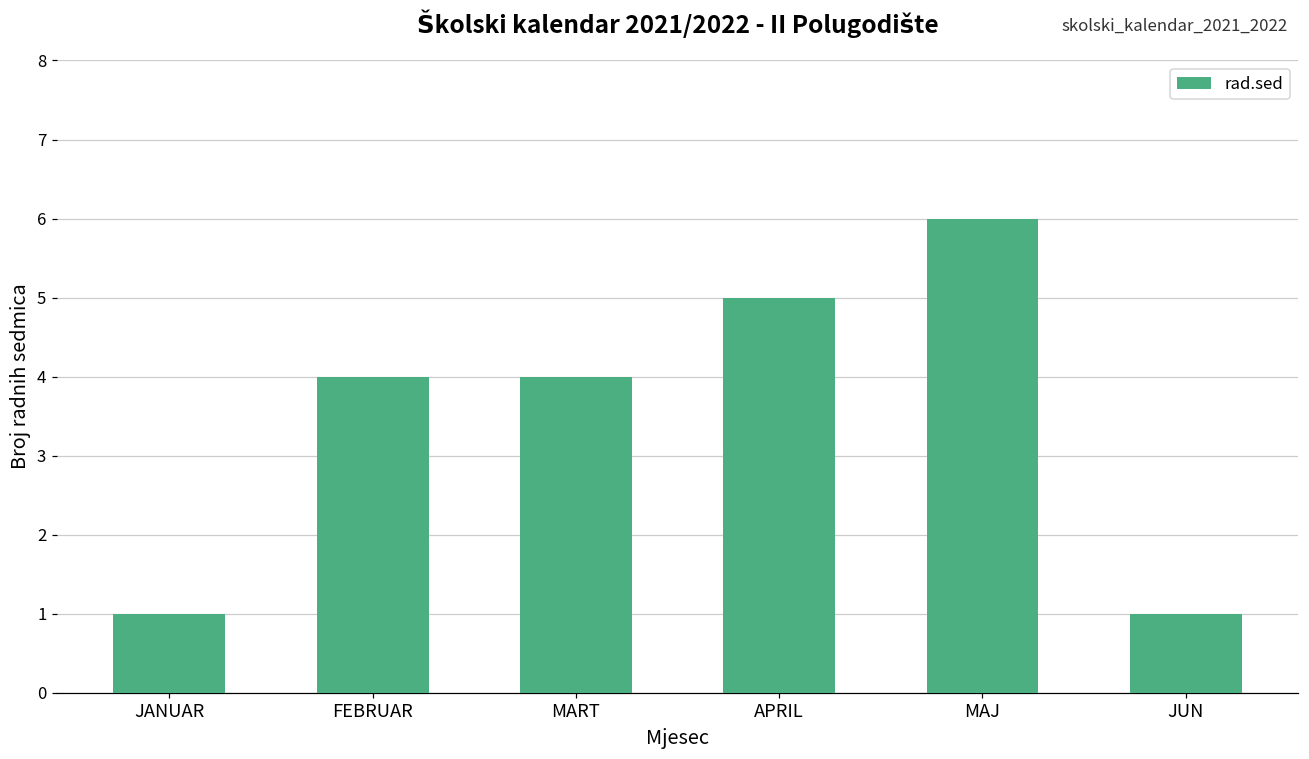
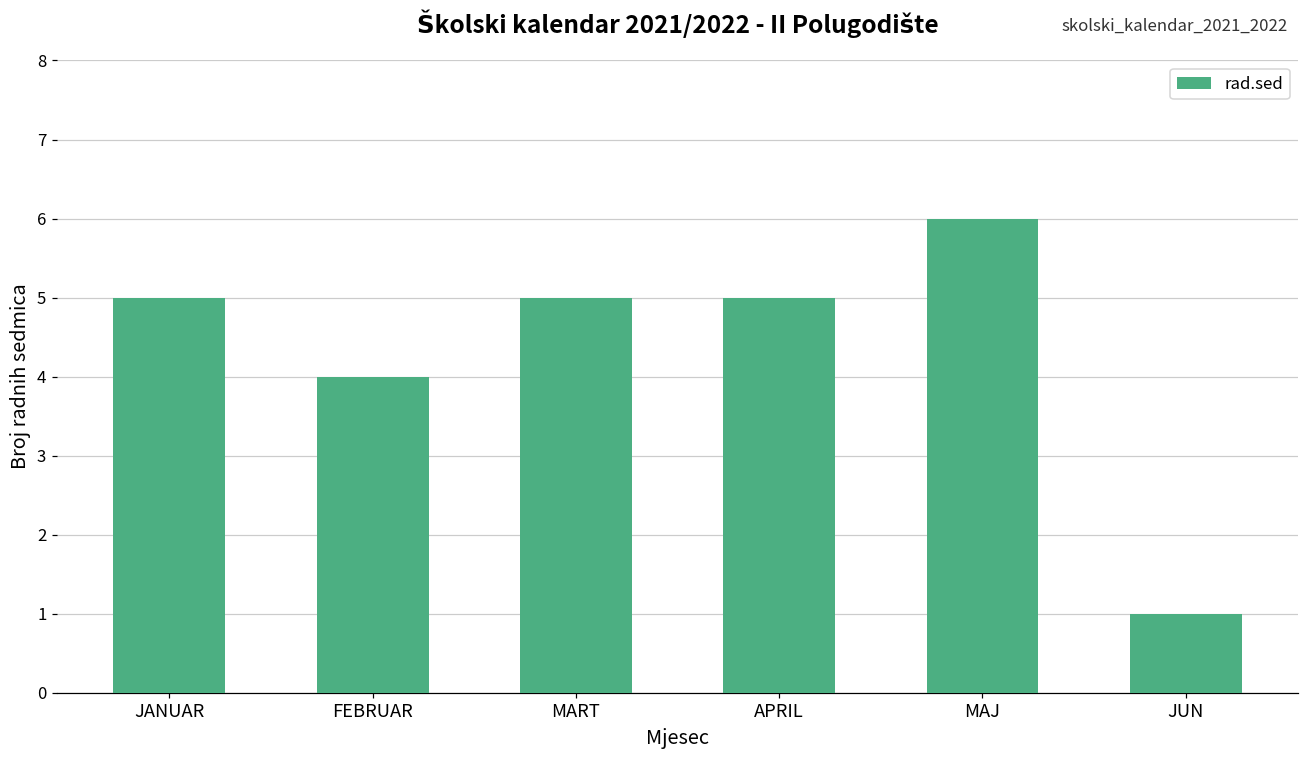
JANUAR: 1 -> 5
MART: 4 -> 5
